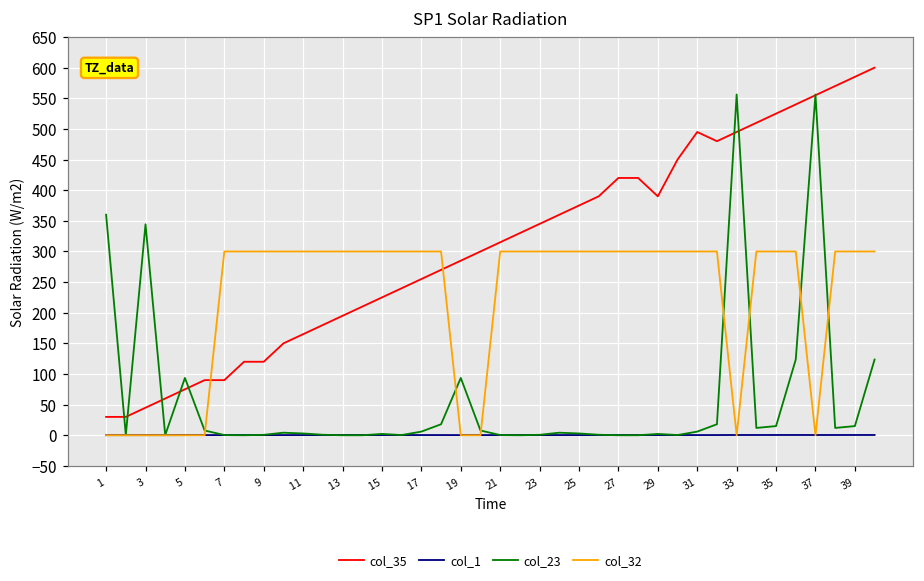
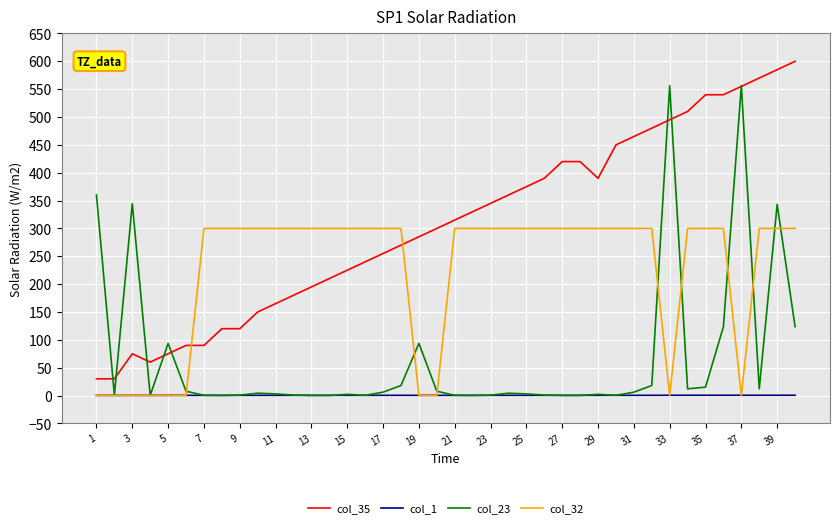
col_35, 3: 50 -> 80
col_35, 31: 500 -> 470
col_35, 35: 530 -> 540
col_23, 39: 20 -> 340
